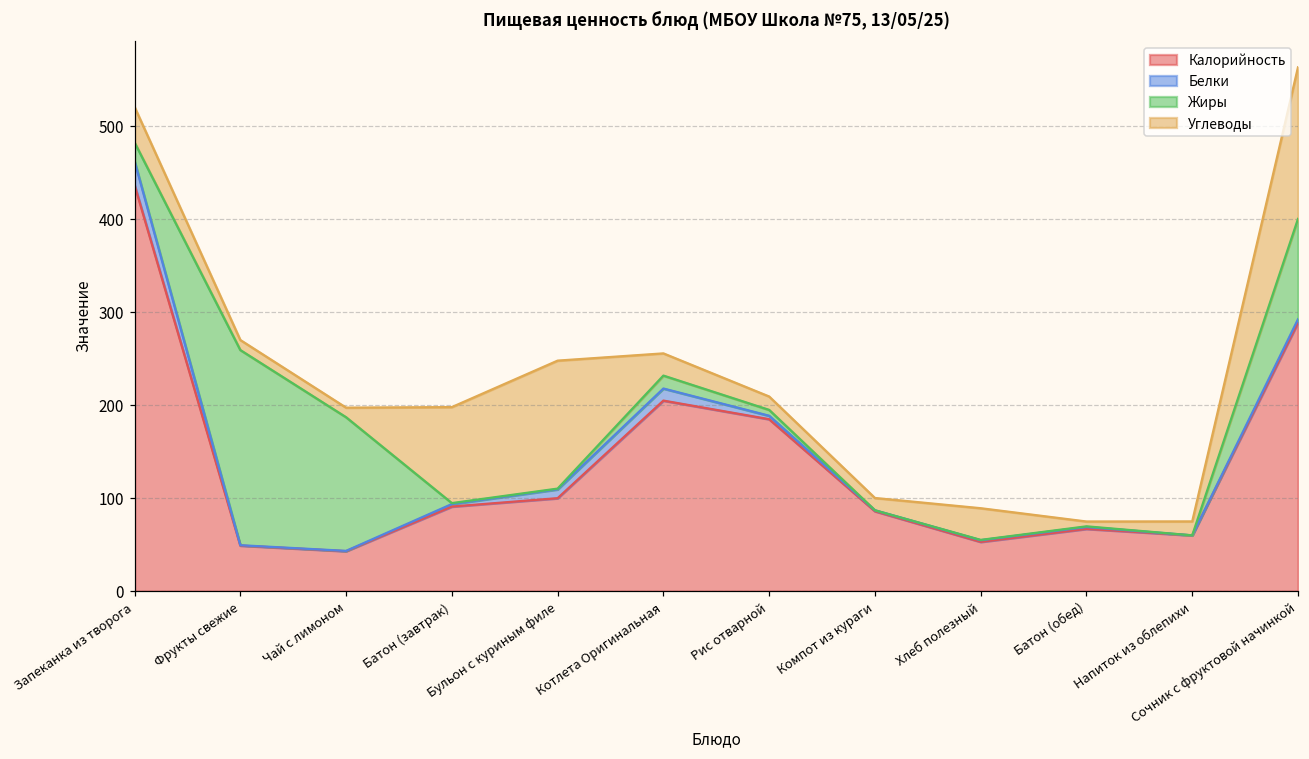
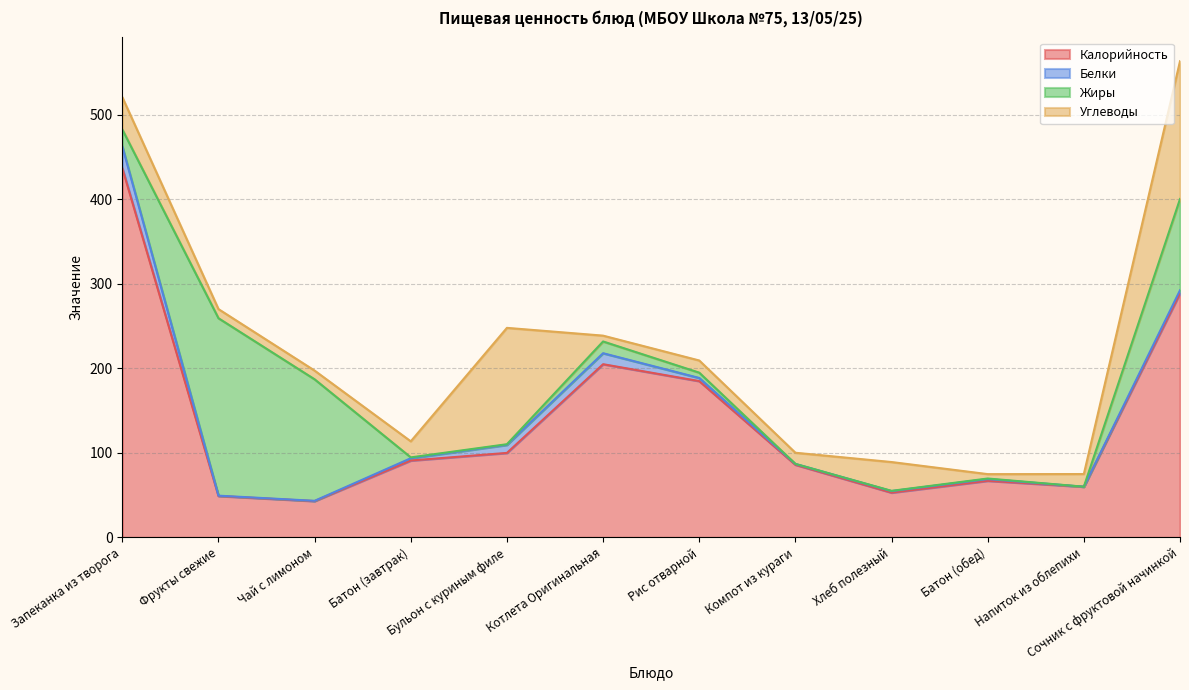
Углеводы, Батон (завтрак): 100 -> 20
Углеводы, Котлета Оригинальная: 20 -> 10
